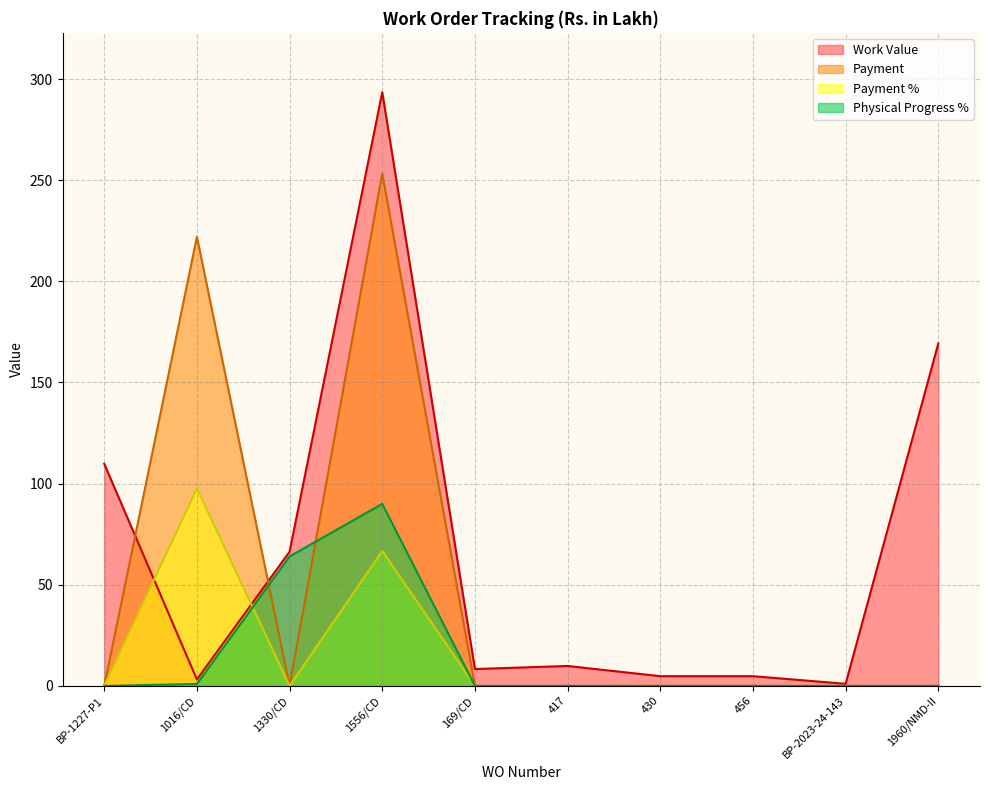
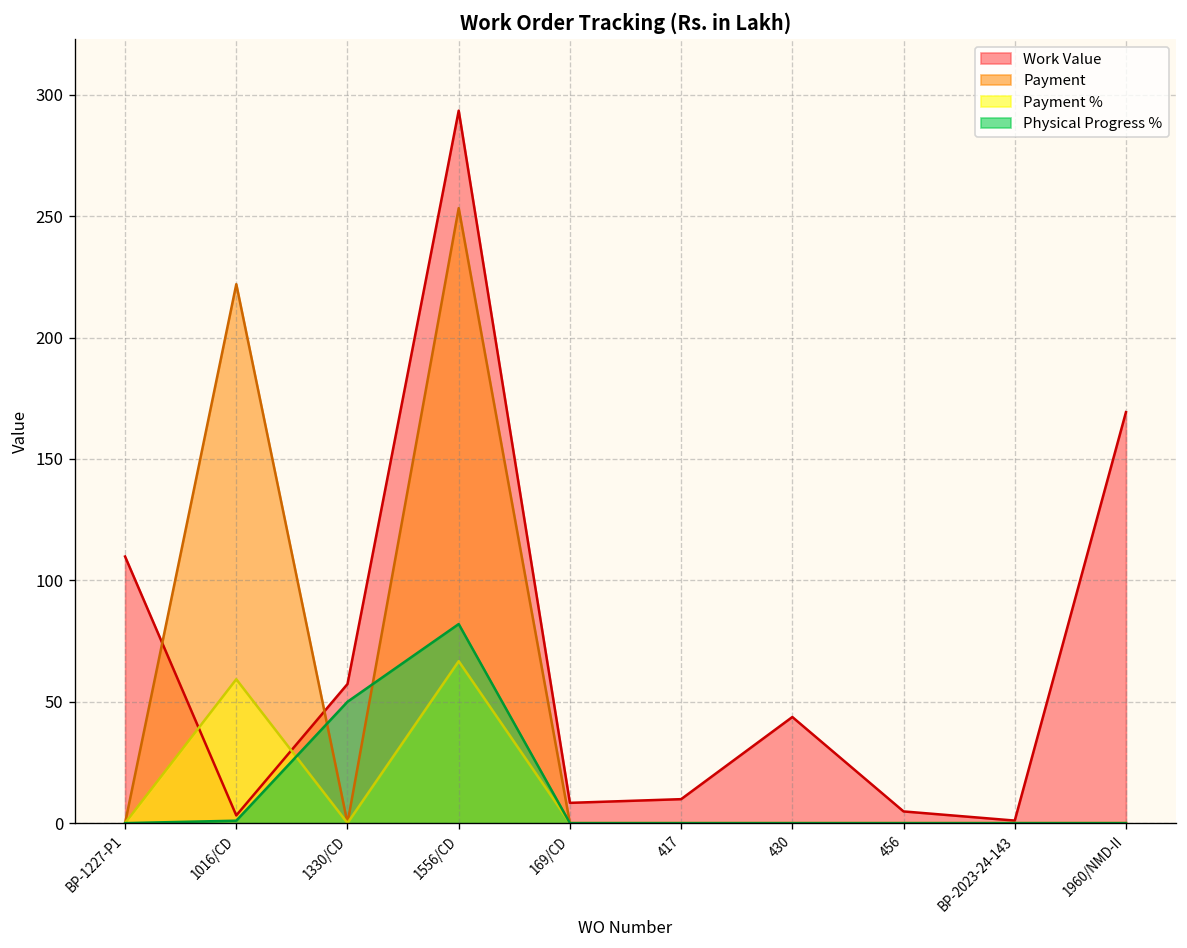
Payment %, 1016/CD: 98 -> 59
Work Value, 1330/CD: 66 -> 57
Physical Progress %, 1330/CD: 64 -> 50
Physical Progress %, 1556/CD: 90 -> 82
Work Value, 430: 5 -> 44
